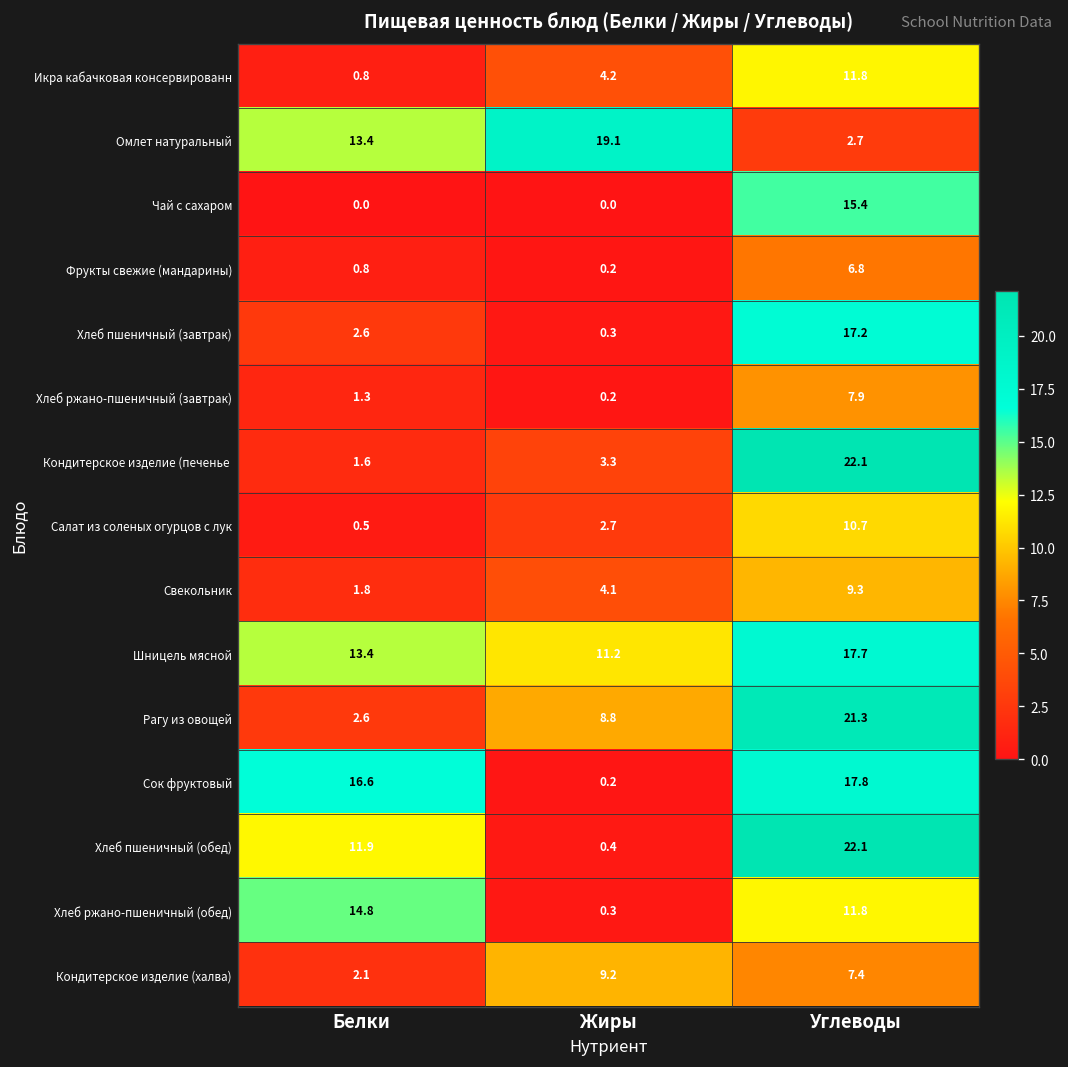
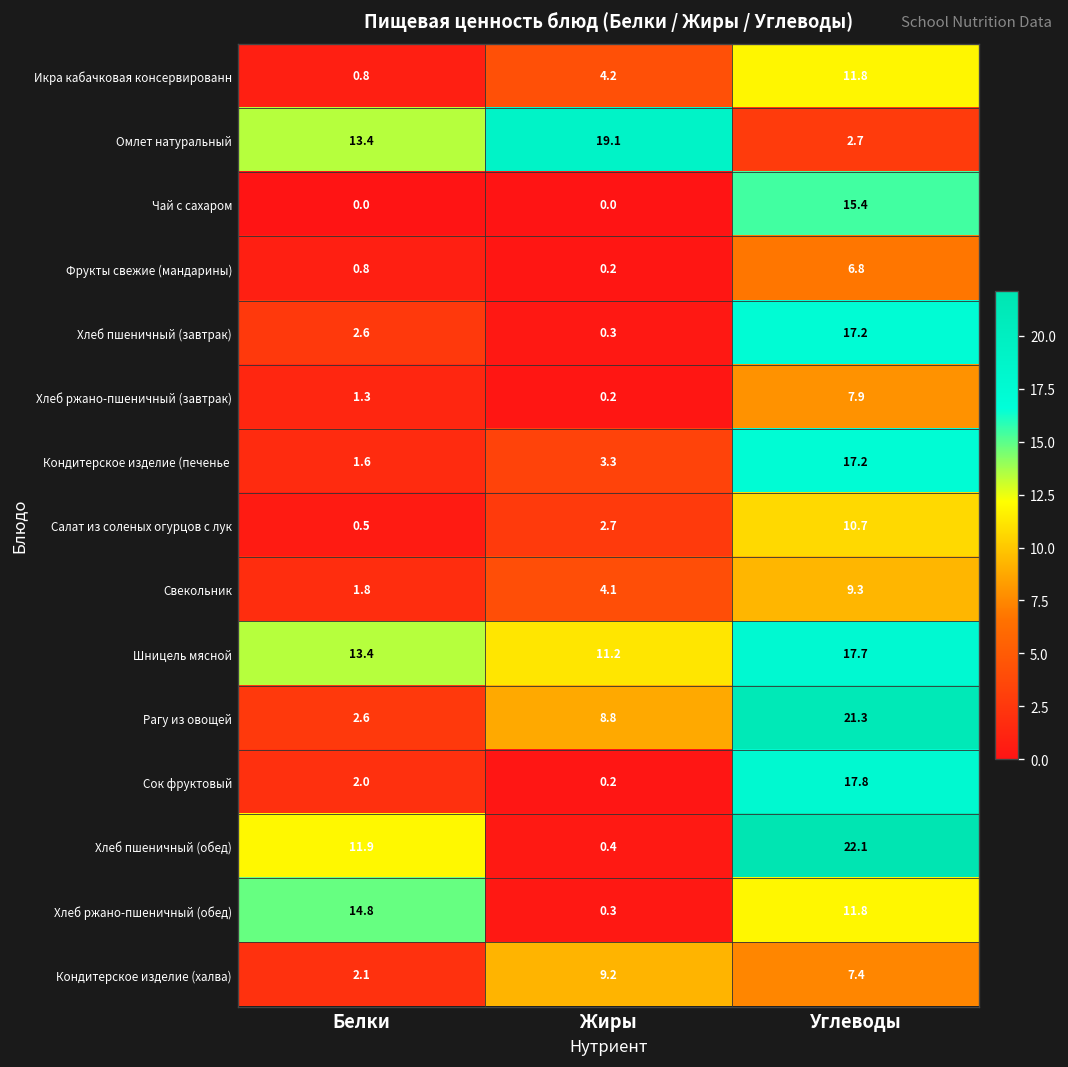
Кондитерское изделие (печенье, Углеводы: 22.1 -> 17.2
Сок фруктовый, Белки: 16.6 -> 2.0
